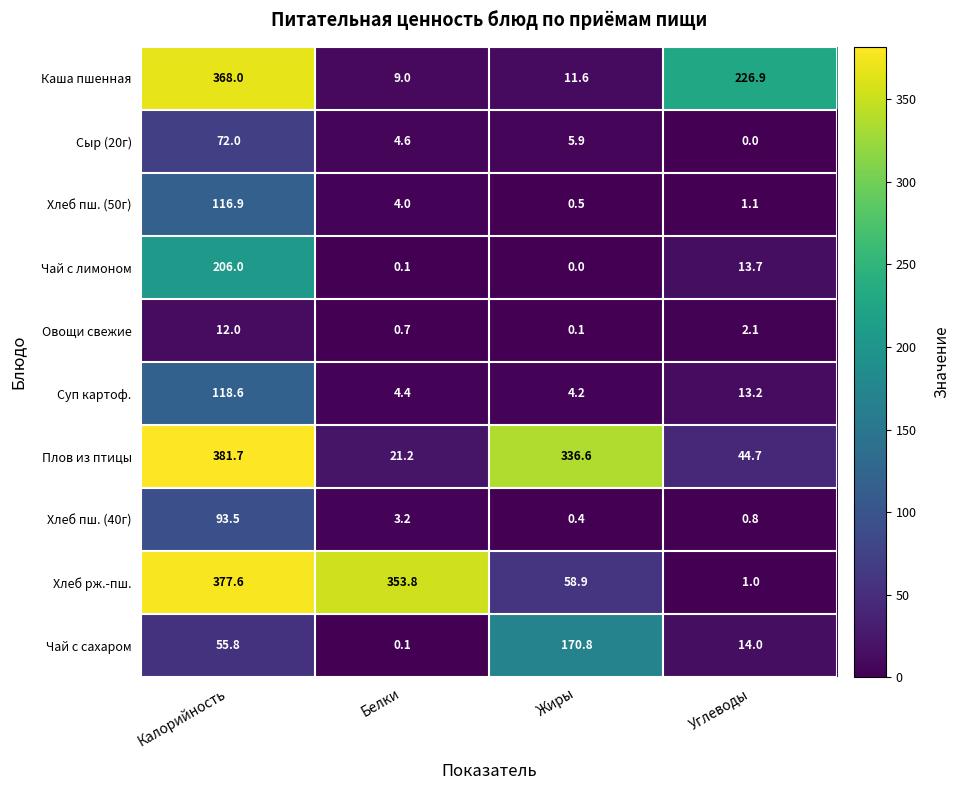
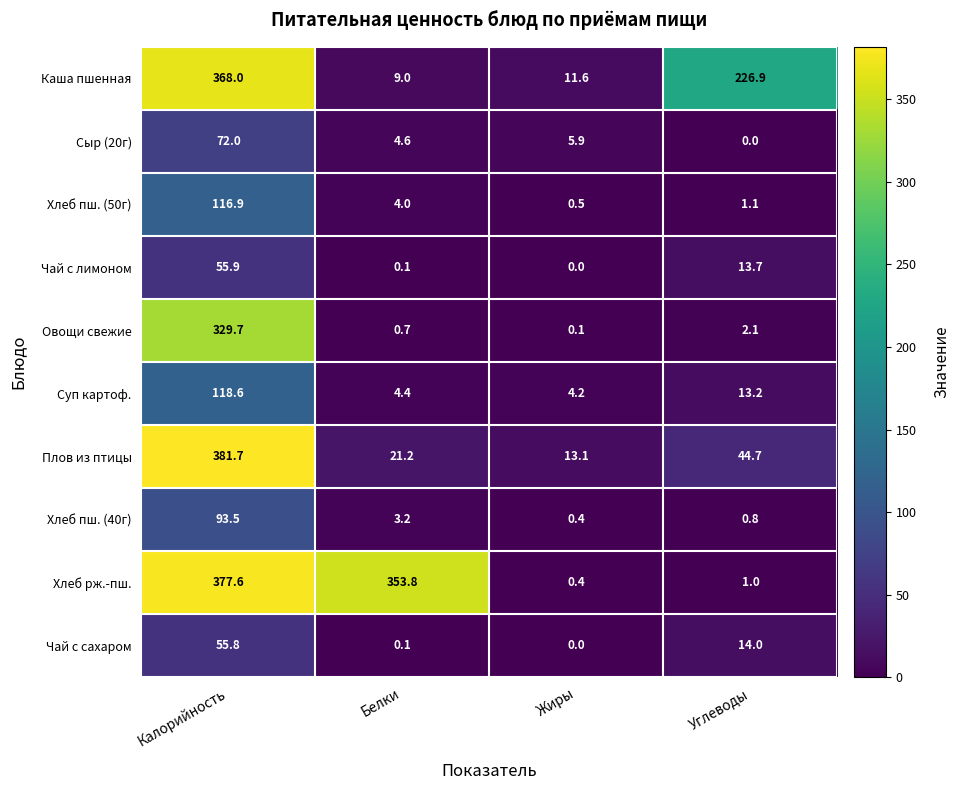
Чай с лимоном, Калорийность: 206.0 -> 55.9
Овощи свежие, Калорийность: 12.0 -> 329.7
Плов из птицы, Жиры: 336.6 -> 13.1
Хлеб рж.-пш., Жиры: 58.9 -> 0.4
Чай с сахаром, Жиры: 170.8 -> 0.0
